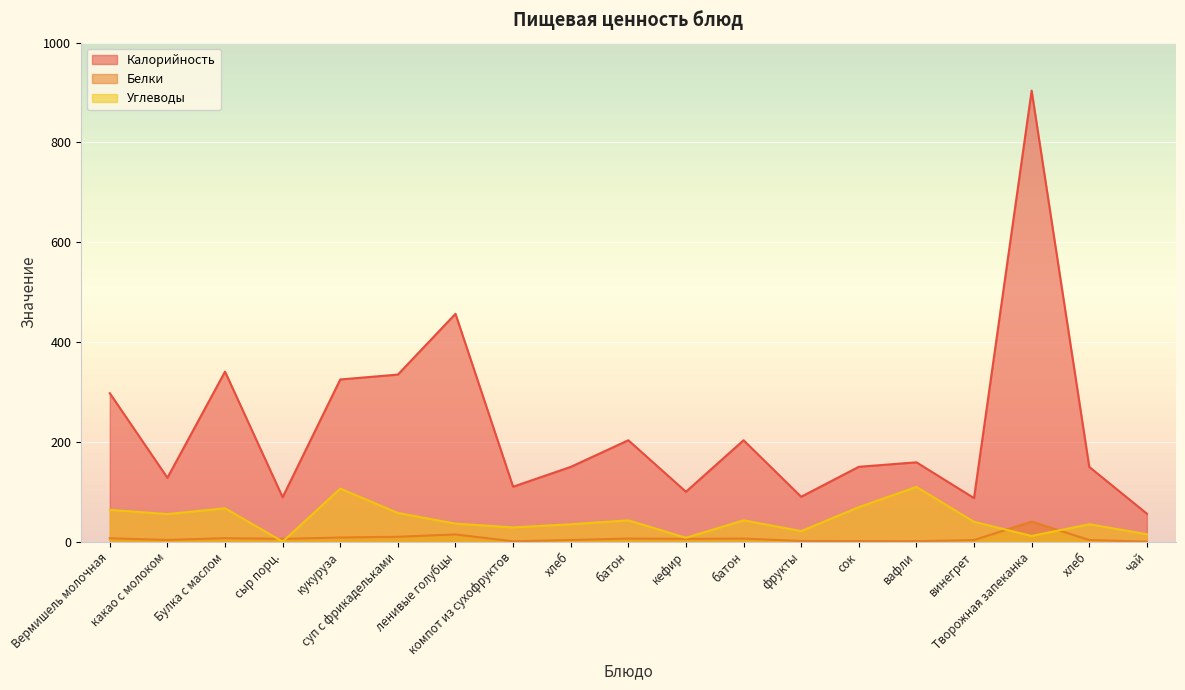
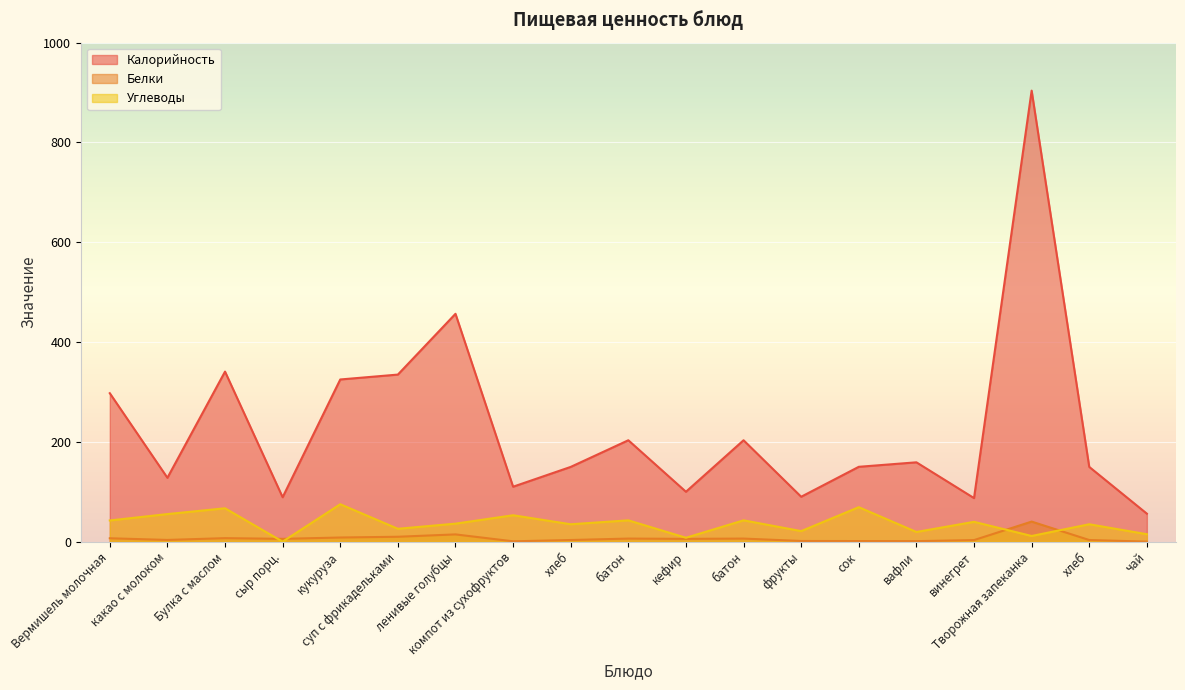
Углеводы, Вермишель молочная: 60 -> 40
Углеводы, кукуруза: 110 -> 80
Углеводы, суп с фрикадельками: 60 -> 30
Углеводы, компот из сухофруктов: 30 -> 50
Углеводы, вафли: 110 -> 20
